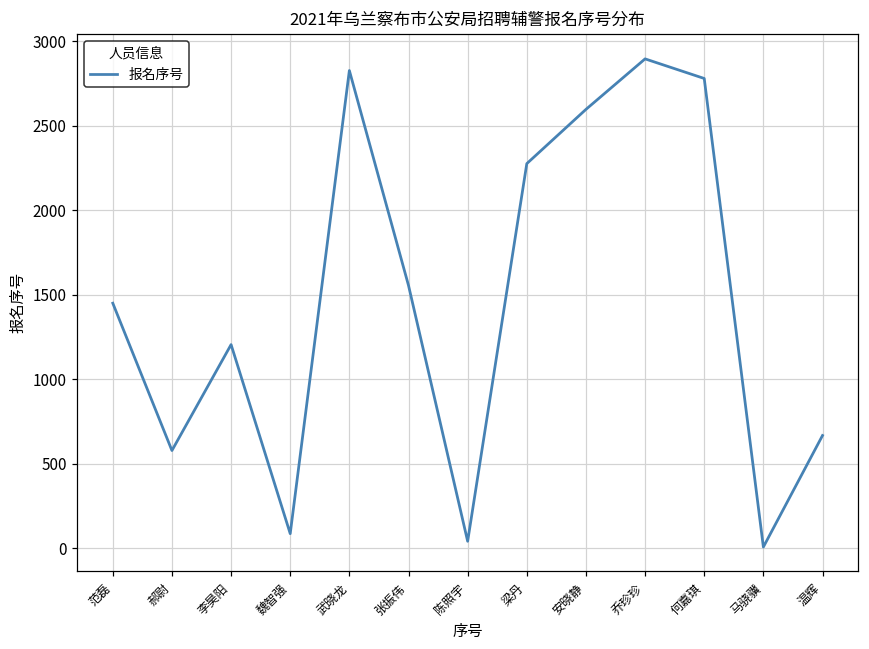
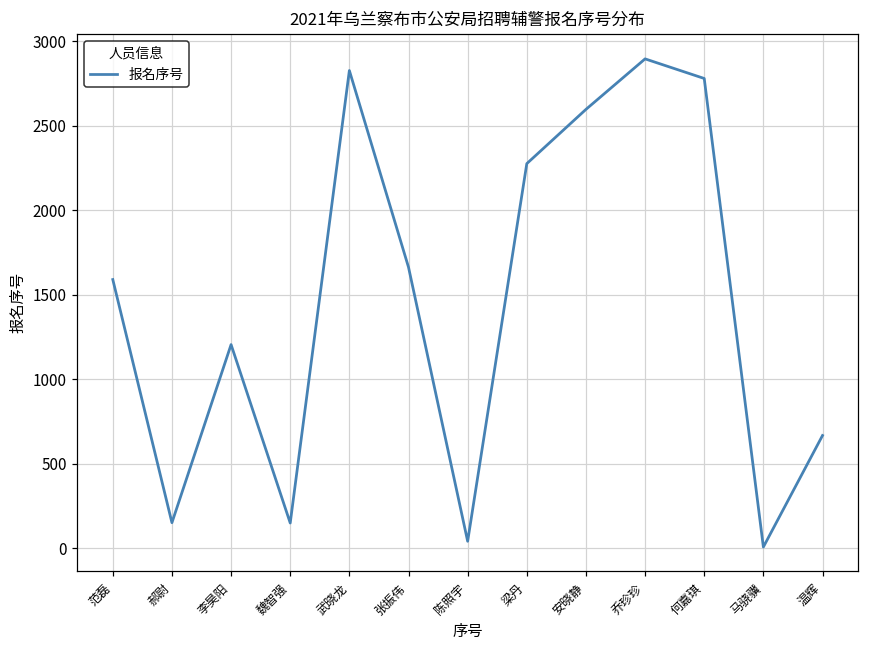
范磊: 1450 -> 1590
郝尉: 580 -> 150
魏智强: 90 -> 150
张振伟: 1560 -> 1660
